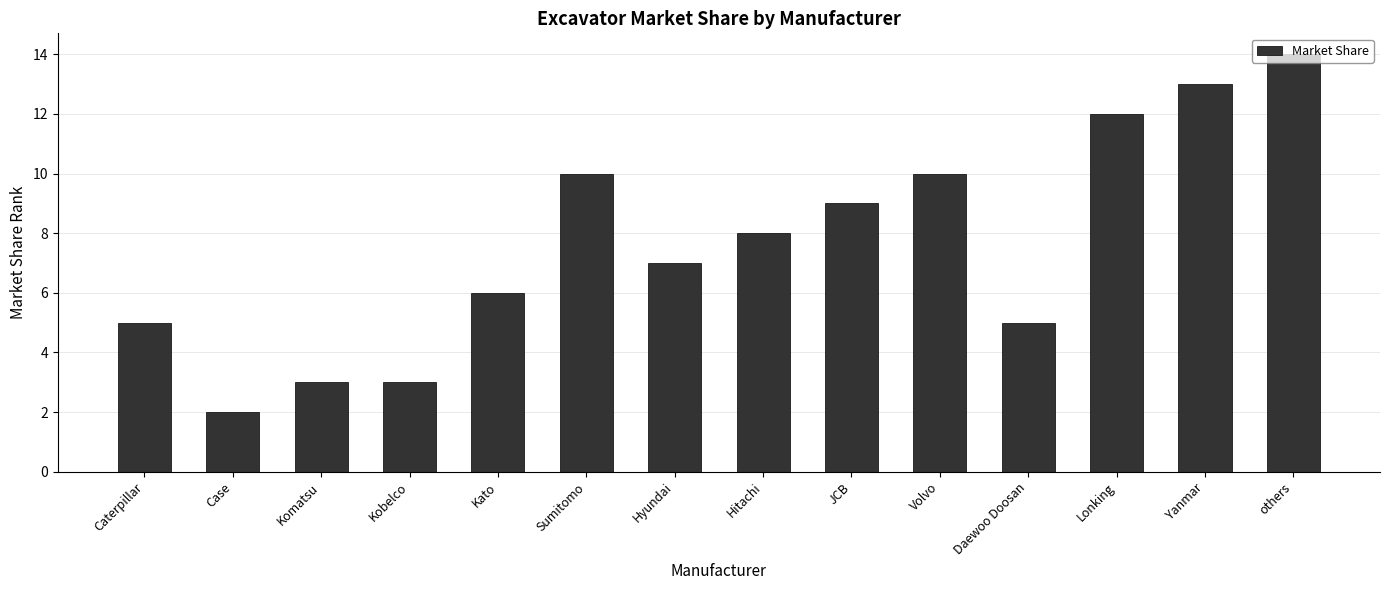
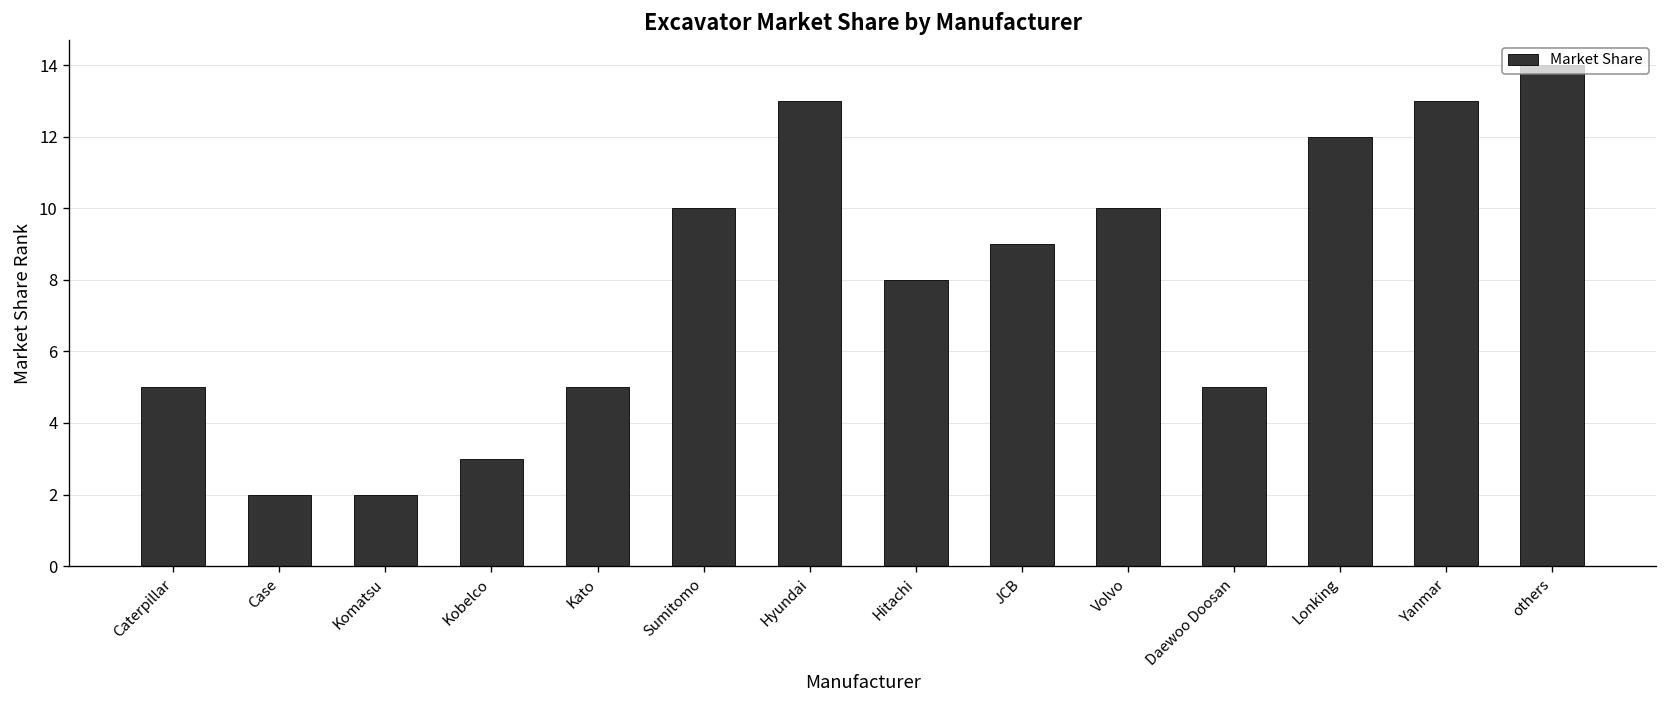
Komatsu: 3 -> 2
Kato: 6 -> 5
Hyundai: 7 -> 13
